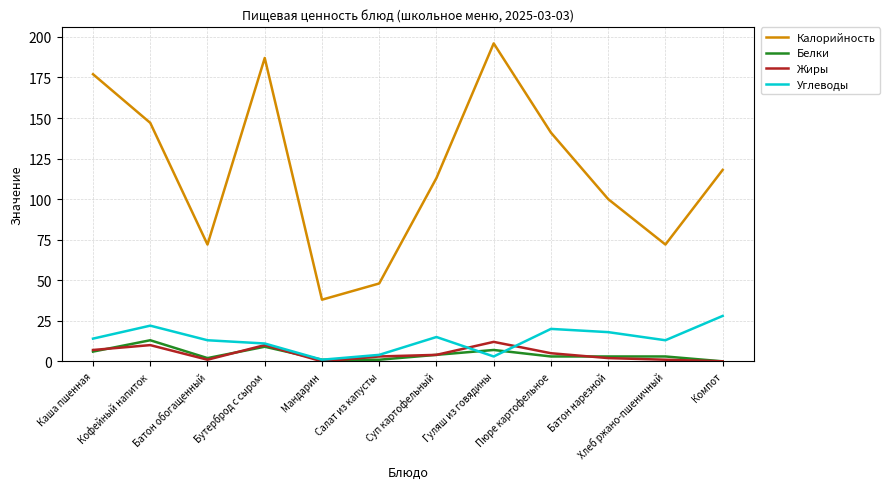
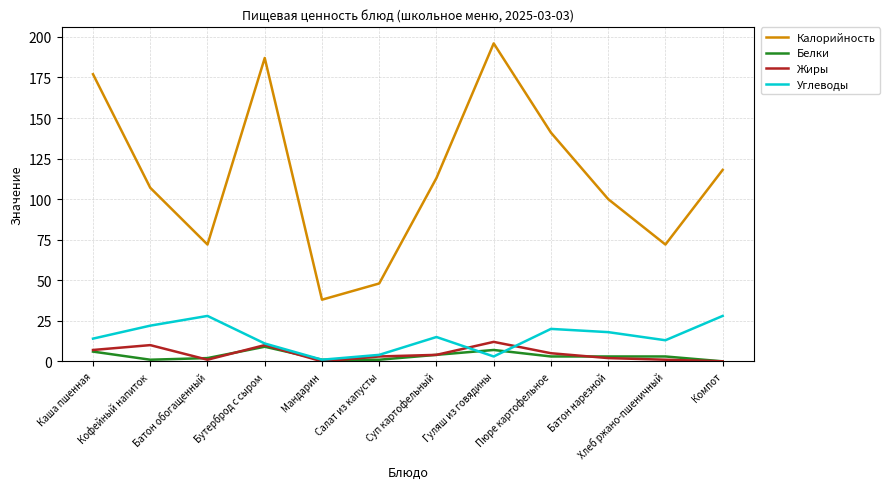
Калорийность, Кофейный напиток: 147 -> 107
Белки, Кофейный напиток: 13 -> 1
Углеводы, Батон обогащенный: 13 -> 28
